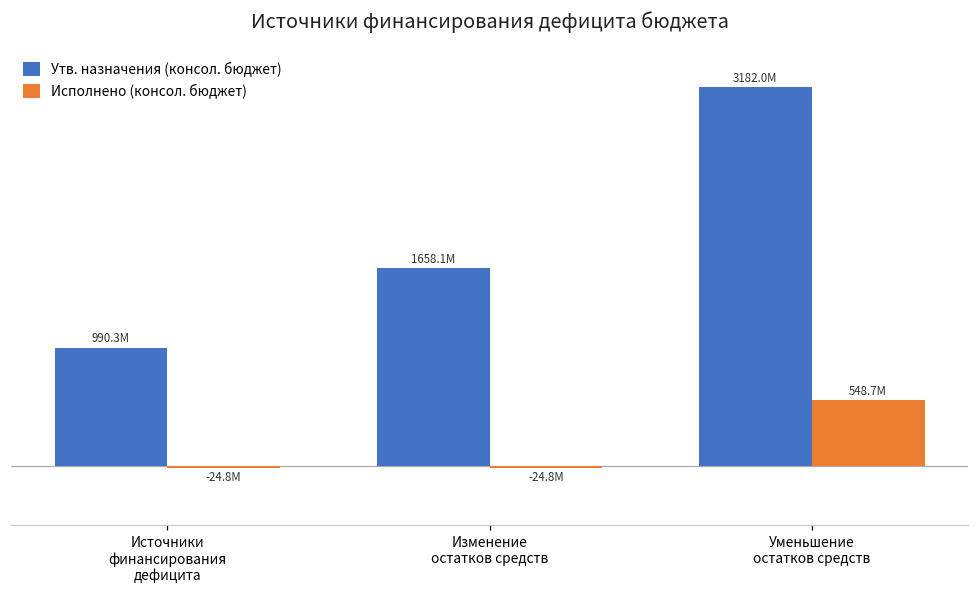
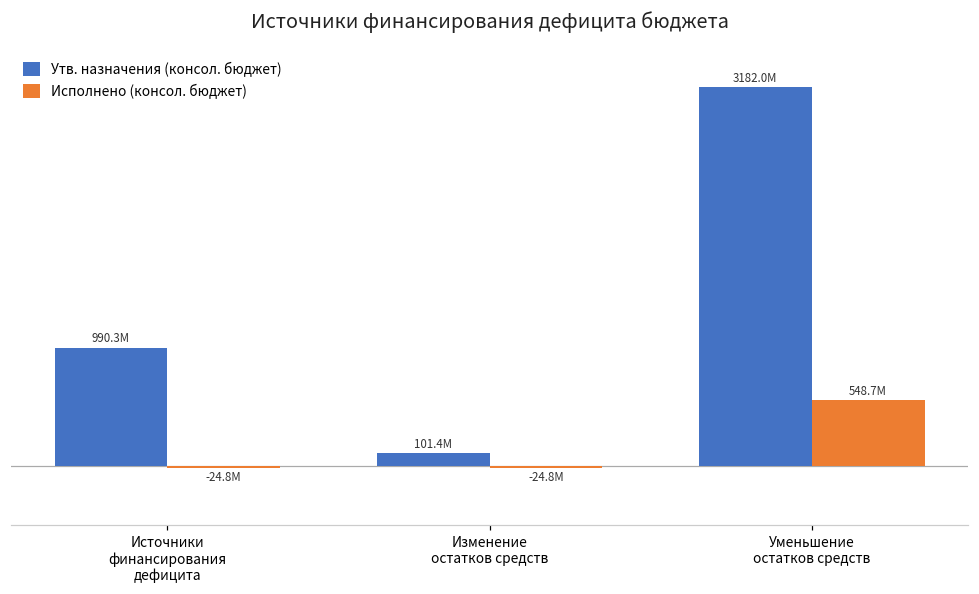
Утв. назначения (консол. бюджет), Изменение остатков средств: 1658.1M -> 101.4M
